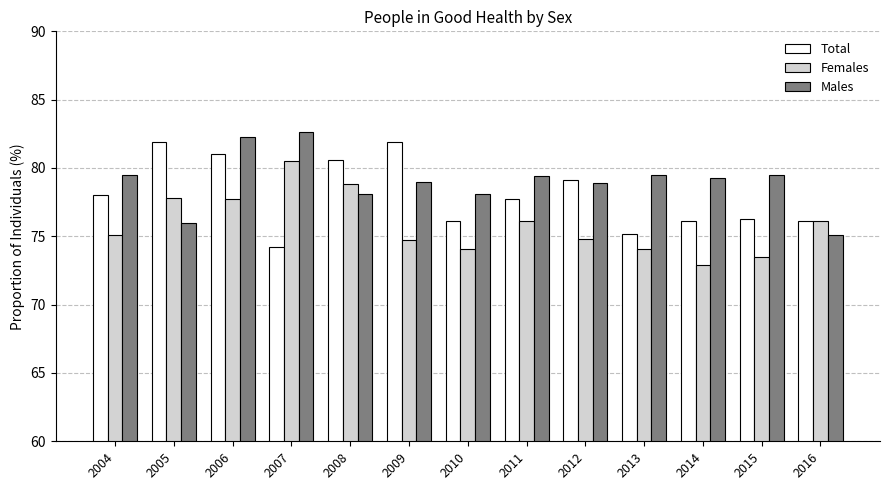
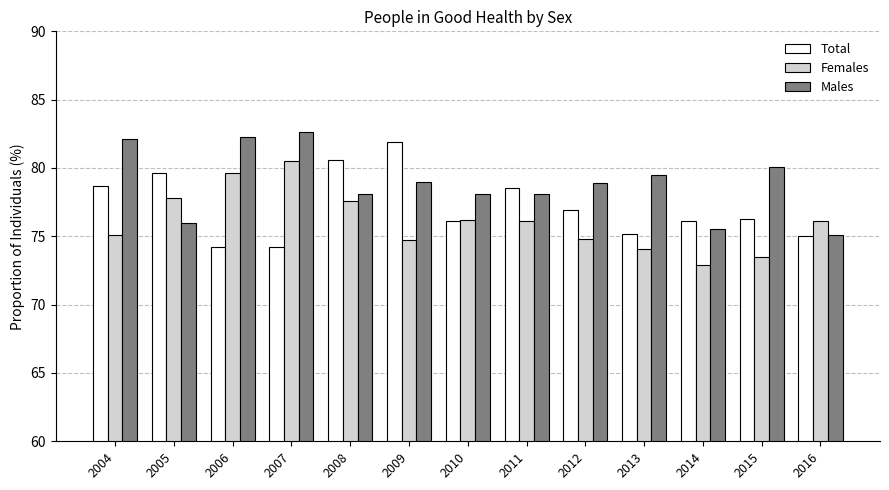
Total, 2004: 78.0 -> 78.7
Males, 2004: 79.5 -> 82.1
Total, 2005: 81.9 -> 79.6
Total, 2006: 81.0 -> 74.2
Females, 2006: 77.7 -> 79.6
Females, 2008: 78.8 -> 77.6
Females, 2010: 74.1 -> 76.2
Total, 2011: 77.7 -> 78.5
Males, 2011: 79.4 -> 78.1
Total, 2012: 79.1 -> 76.9
Males, 2014: 79.3 -> 75.5
Males, 2015: 79.5 -> 80.1
Total, 2016: 76.1 -> 75.0
